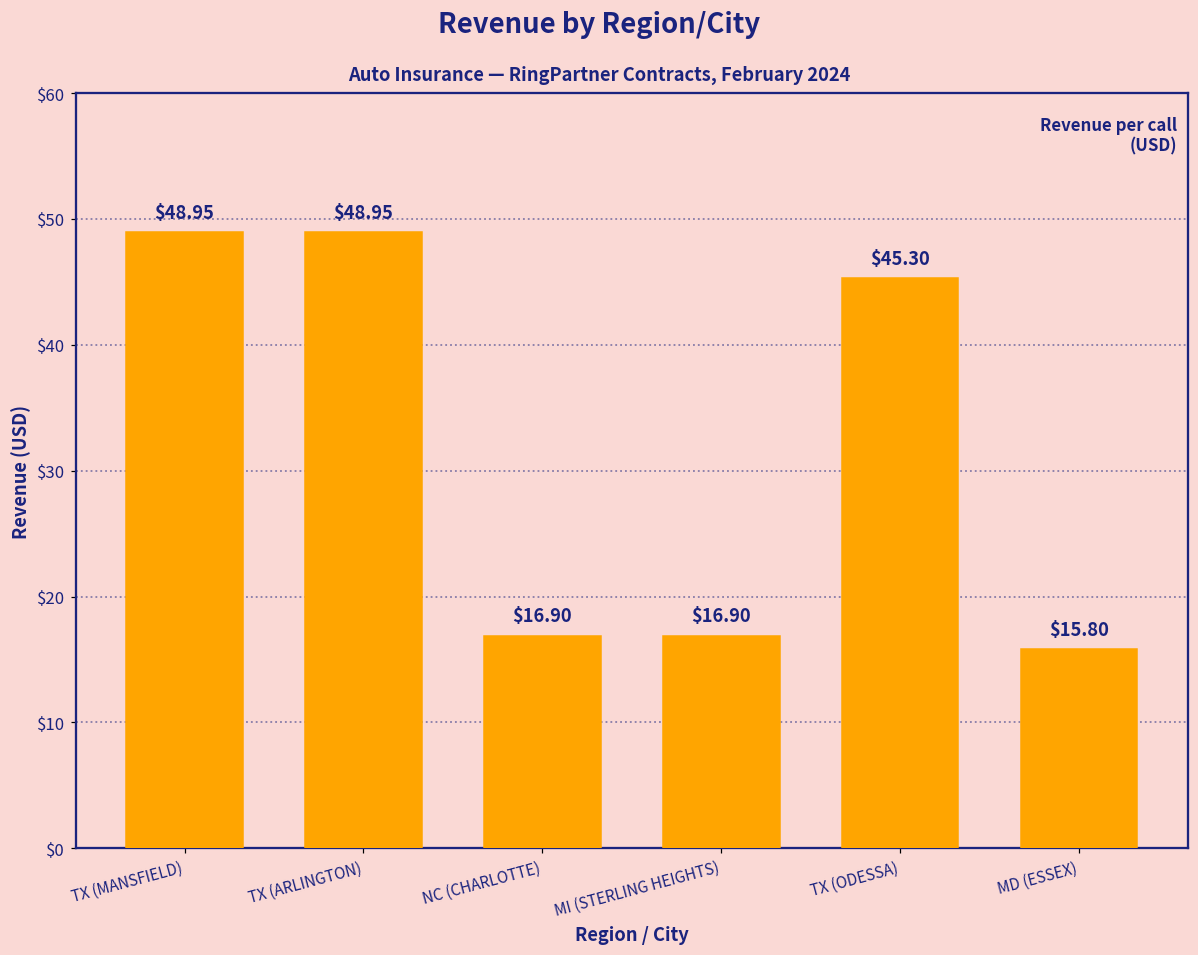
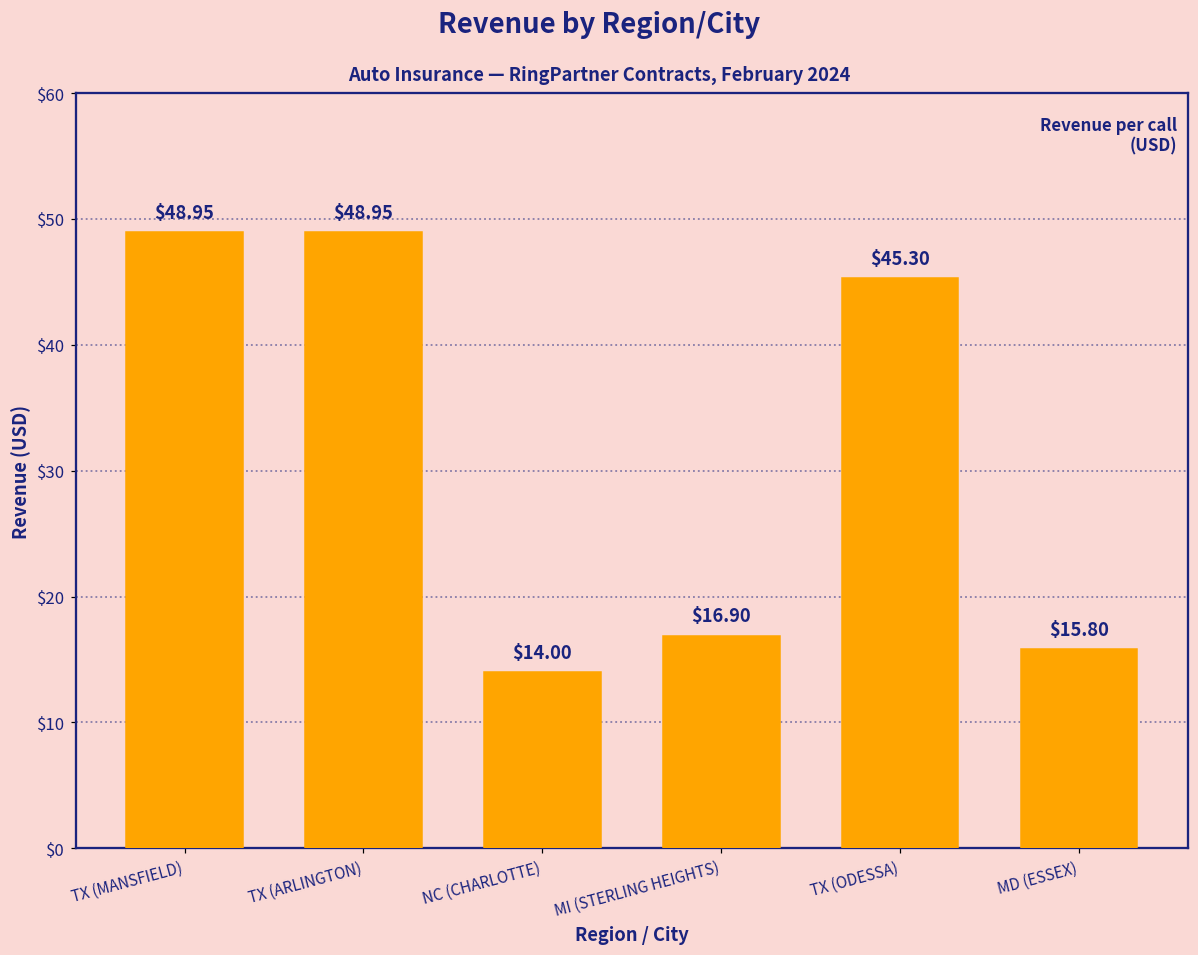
NC (CHARLOTTE): $16.90 -> $14.00
